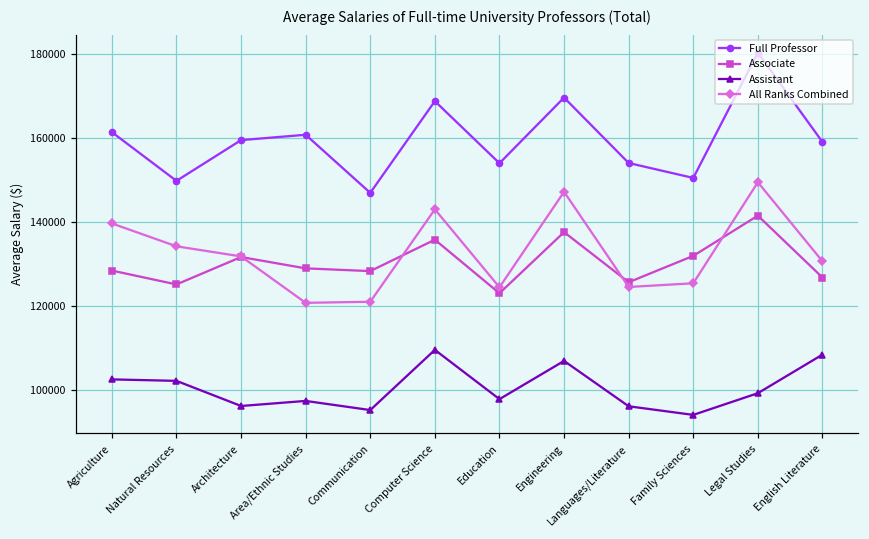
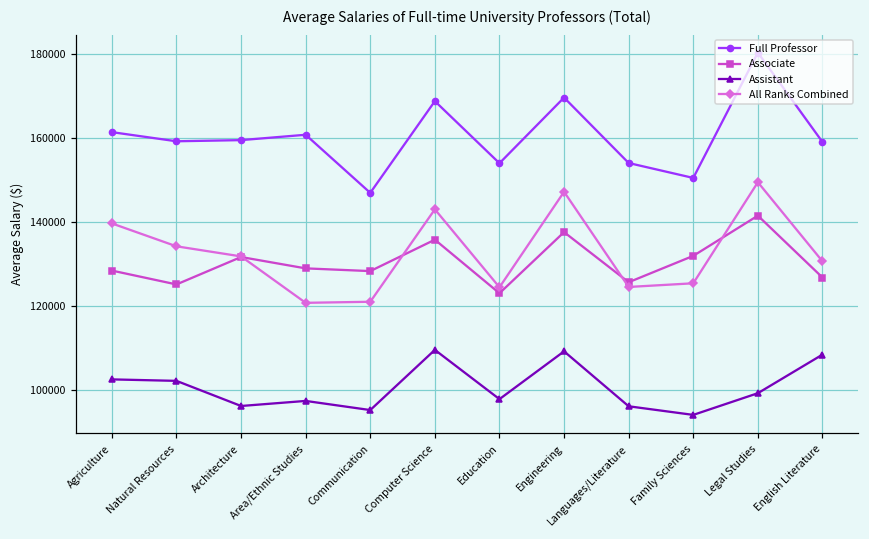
Full Professor, Natural Resources: 150000 -> 159000
Assistant, Engineering: 107000 -> 109000
